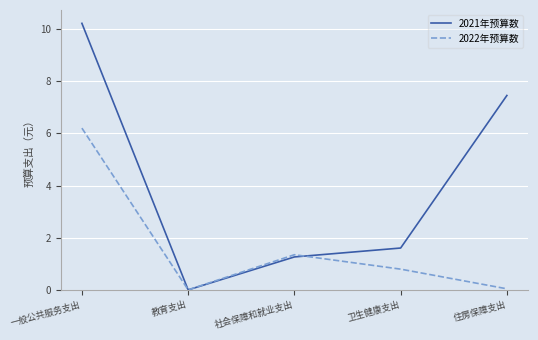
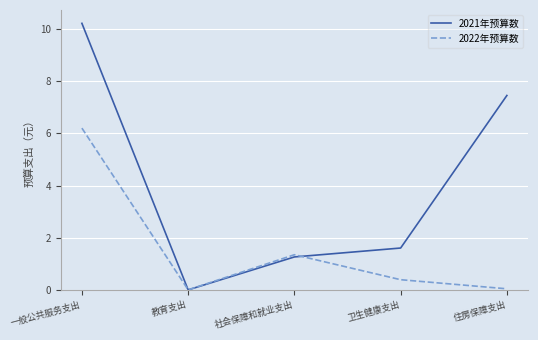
2022年预算数, 卫生健康支出: 0.8 -> 0.4
